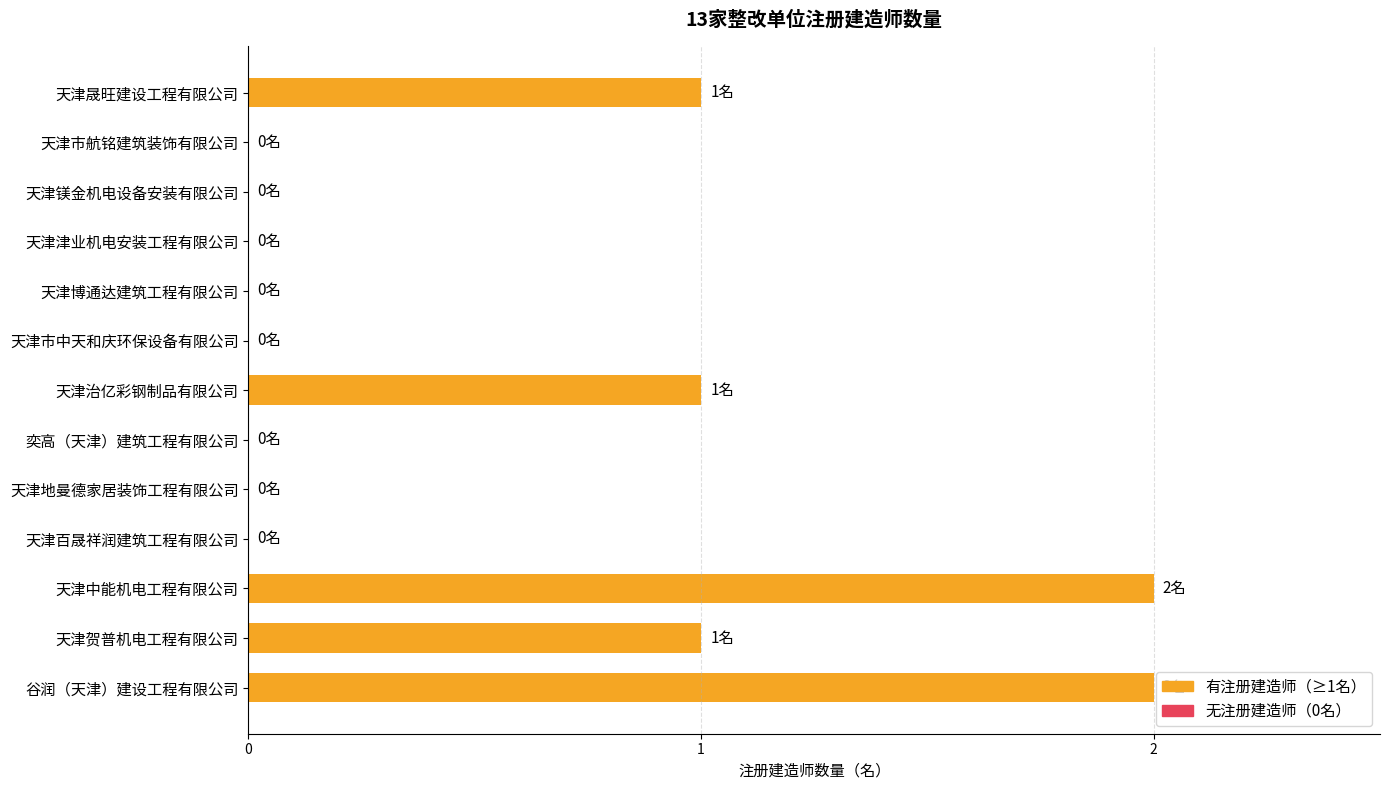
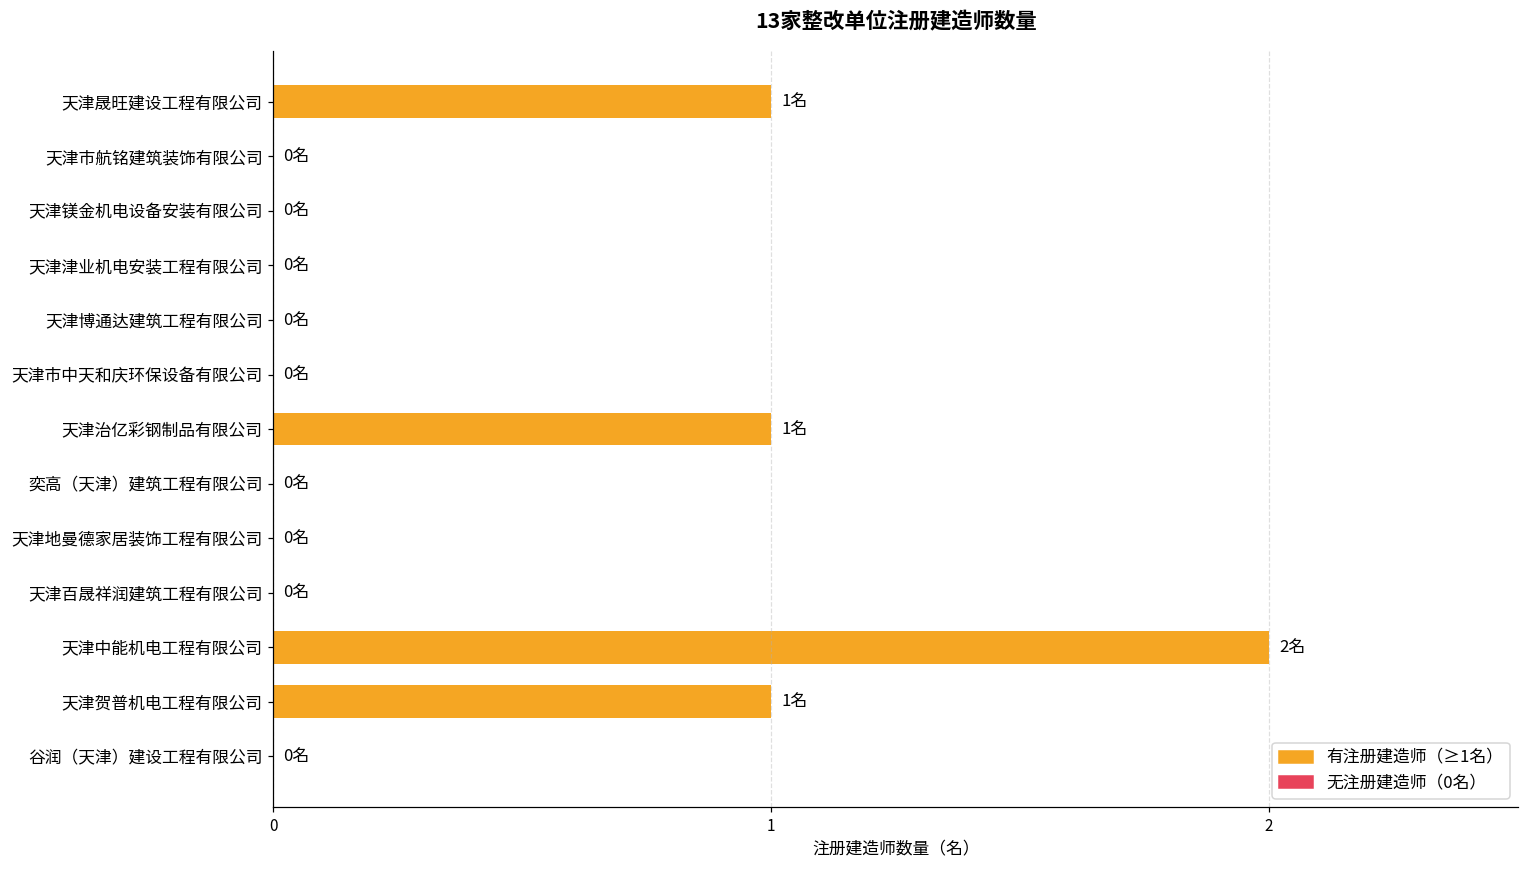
谷润（天津）建设工程有限公司: 2 -> 0
